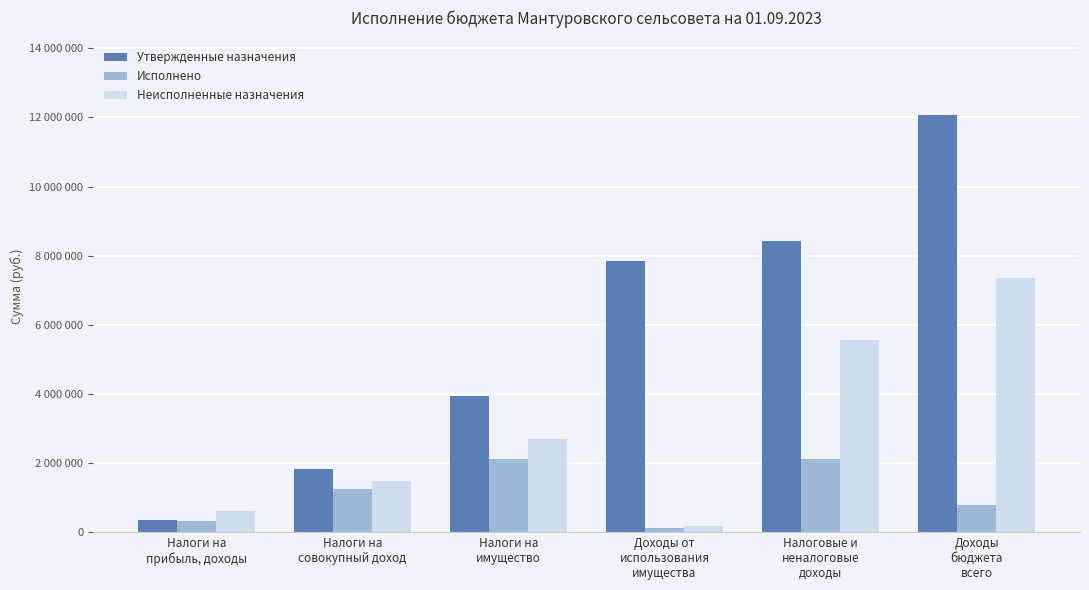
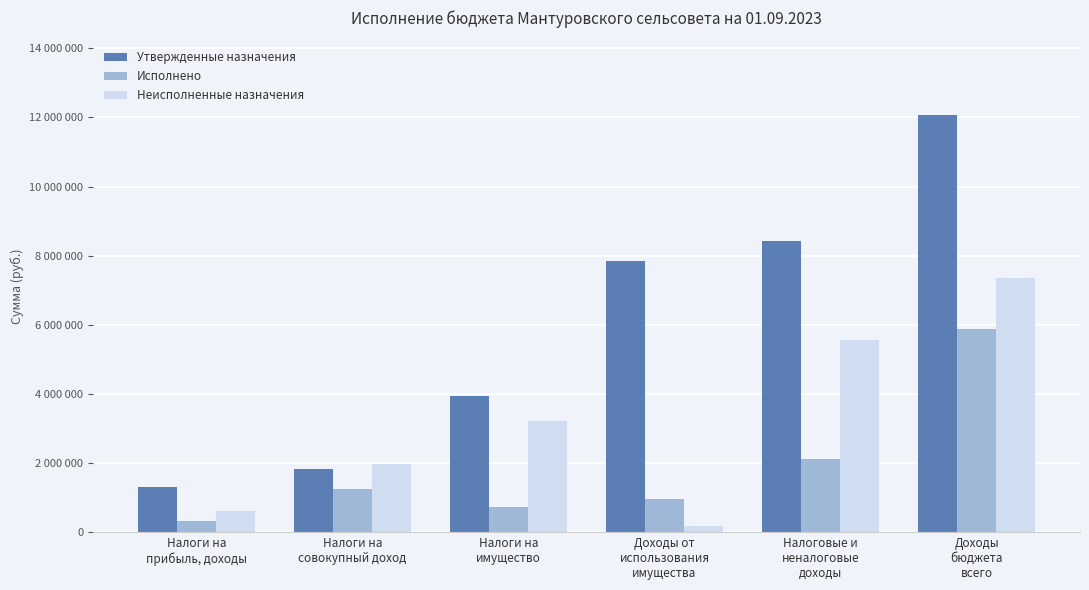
Утвержденные назначения, Налоги на прибыль, доходы: 300000 -> 1300000
Неисполненные назначения, Налоги на совокупный доход: 1500000 -> 2000000
Исполнено, Налоги на имущество: 2100000 -> 700000
Неисполненные назначения, Налоги на имущество: 2700000 -> 3200000
Исполнено, Доходы от использования имущества: 100000 -> 900000
Исполнено, Доходы бюджета всего: 800000 -> 5900000
